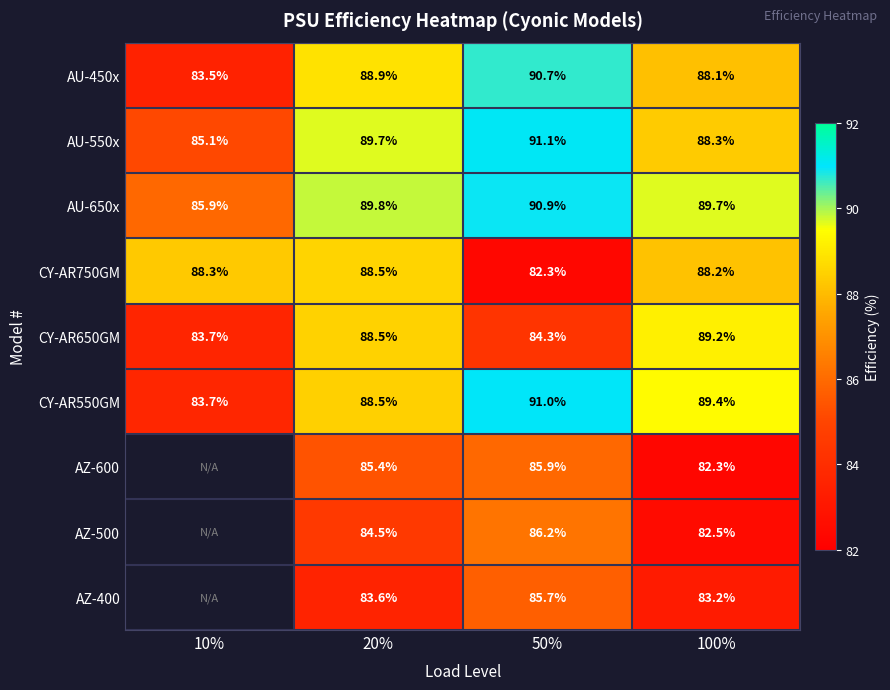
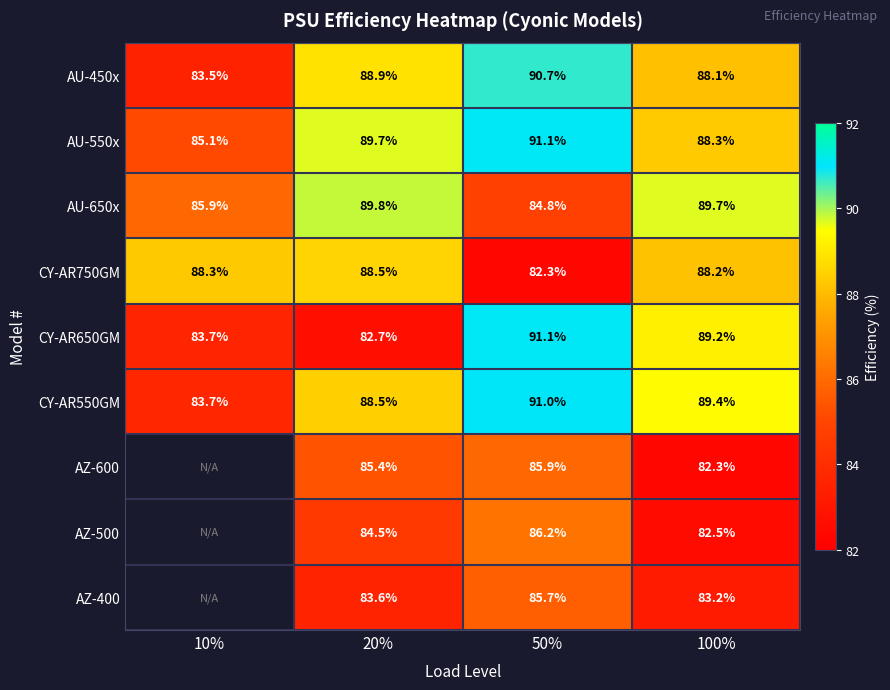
AU-650x, 50%: 90.9% -> 84.8%
CY-AR650GM, 20%: 88.5% -> 82.7%
CY-AR650GM, 50%: 84.3% -> 91.1%
